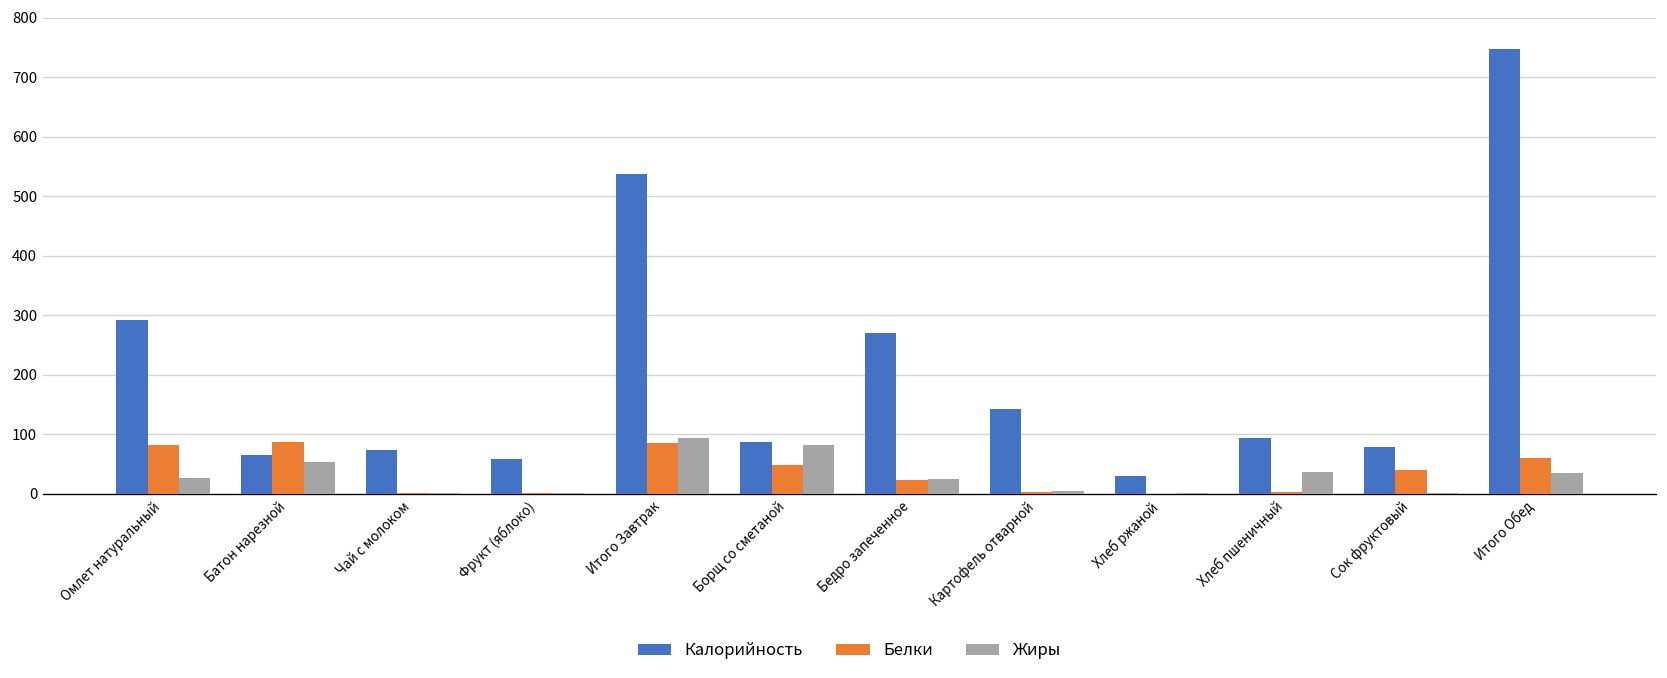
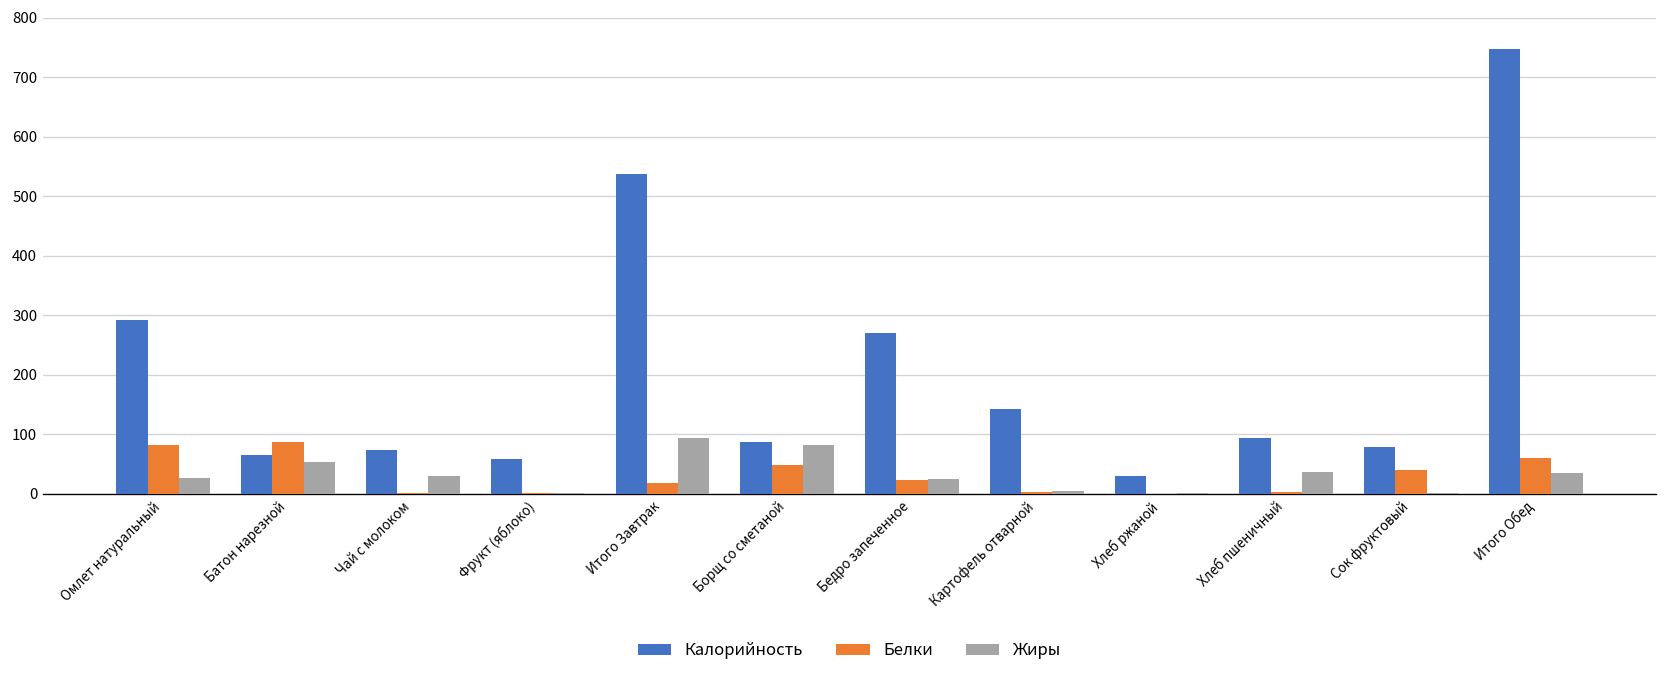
Жиры, Чай с молоком: 0 -> 30
Белки, Итого Завтрак: 90 -> 20
